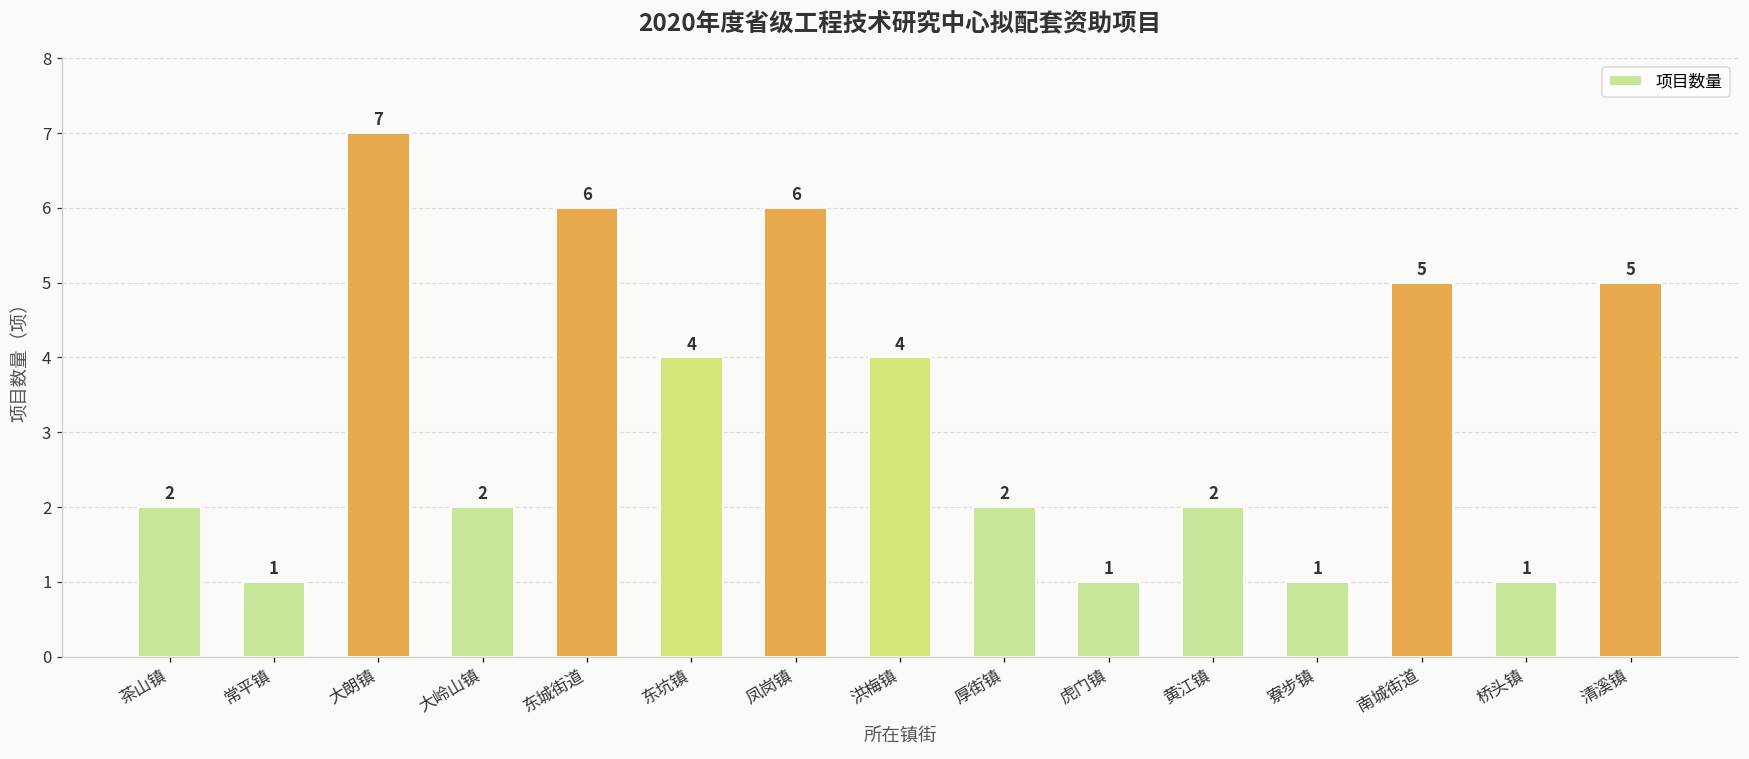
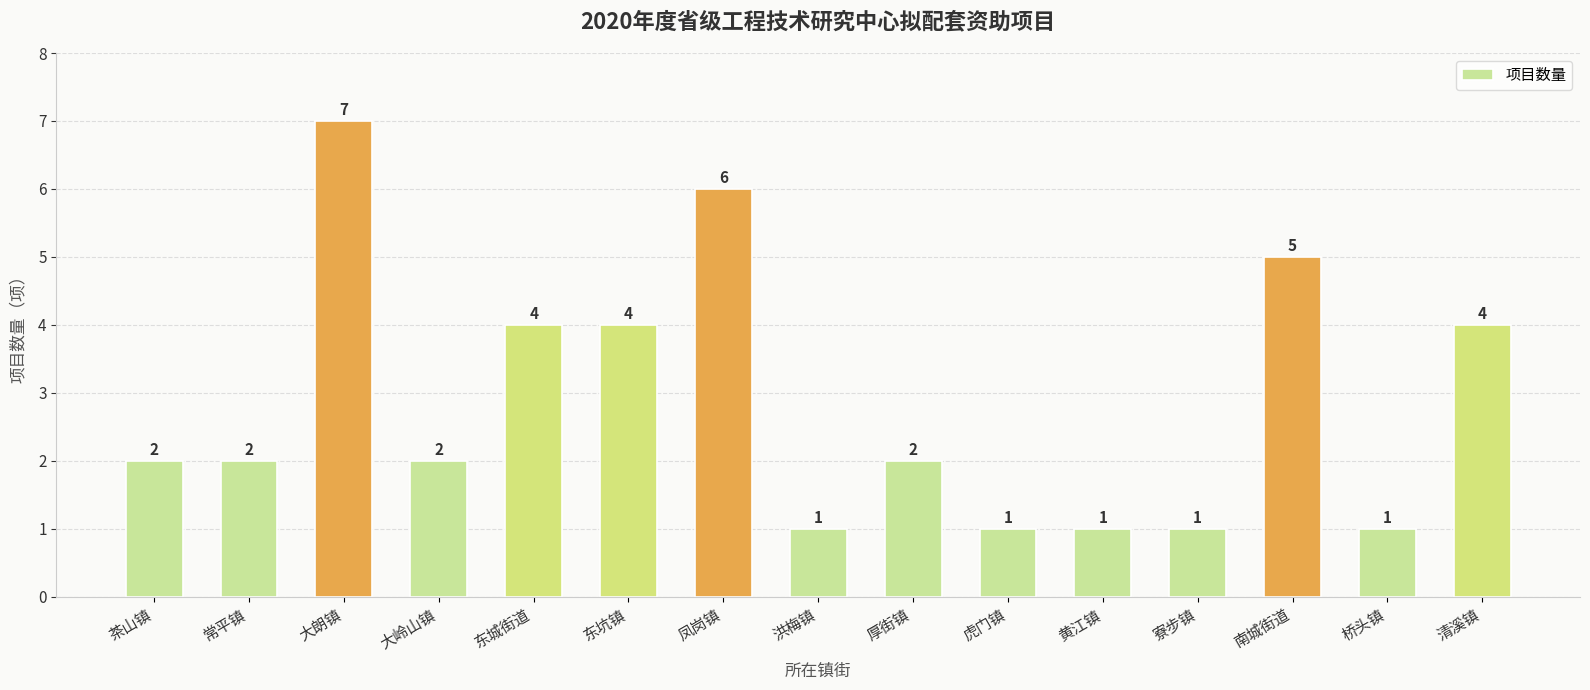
常平镇: 1 -> 2
东城街道: 6 -> 4
洪梅镇: 4 -> 1
黄江镇: 2 -> 1
清溪镇: 5 -> 4
